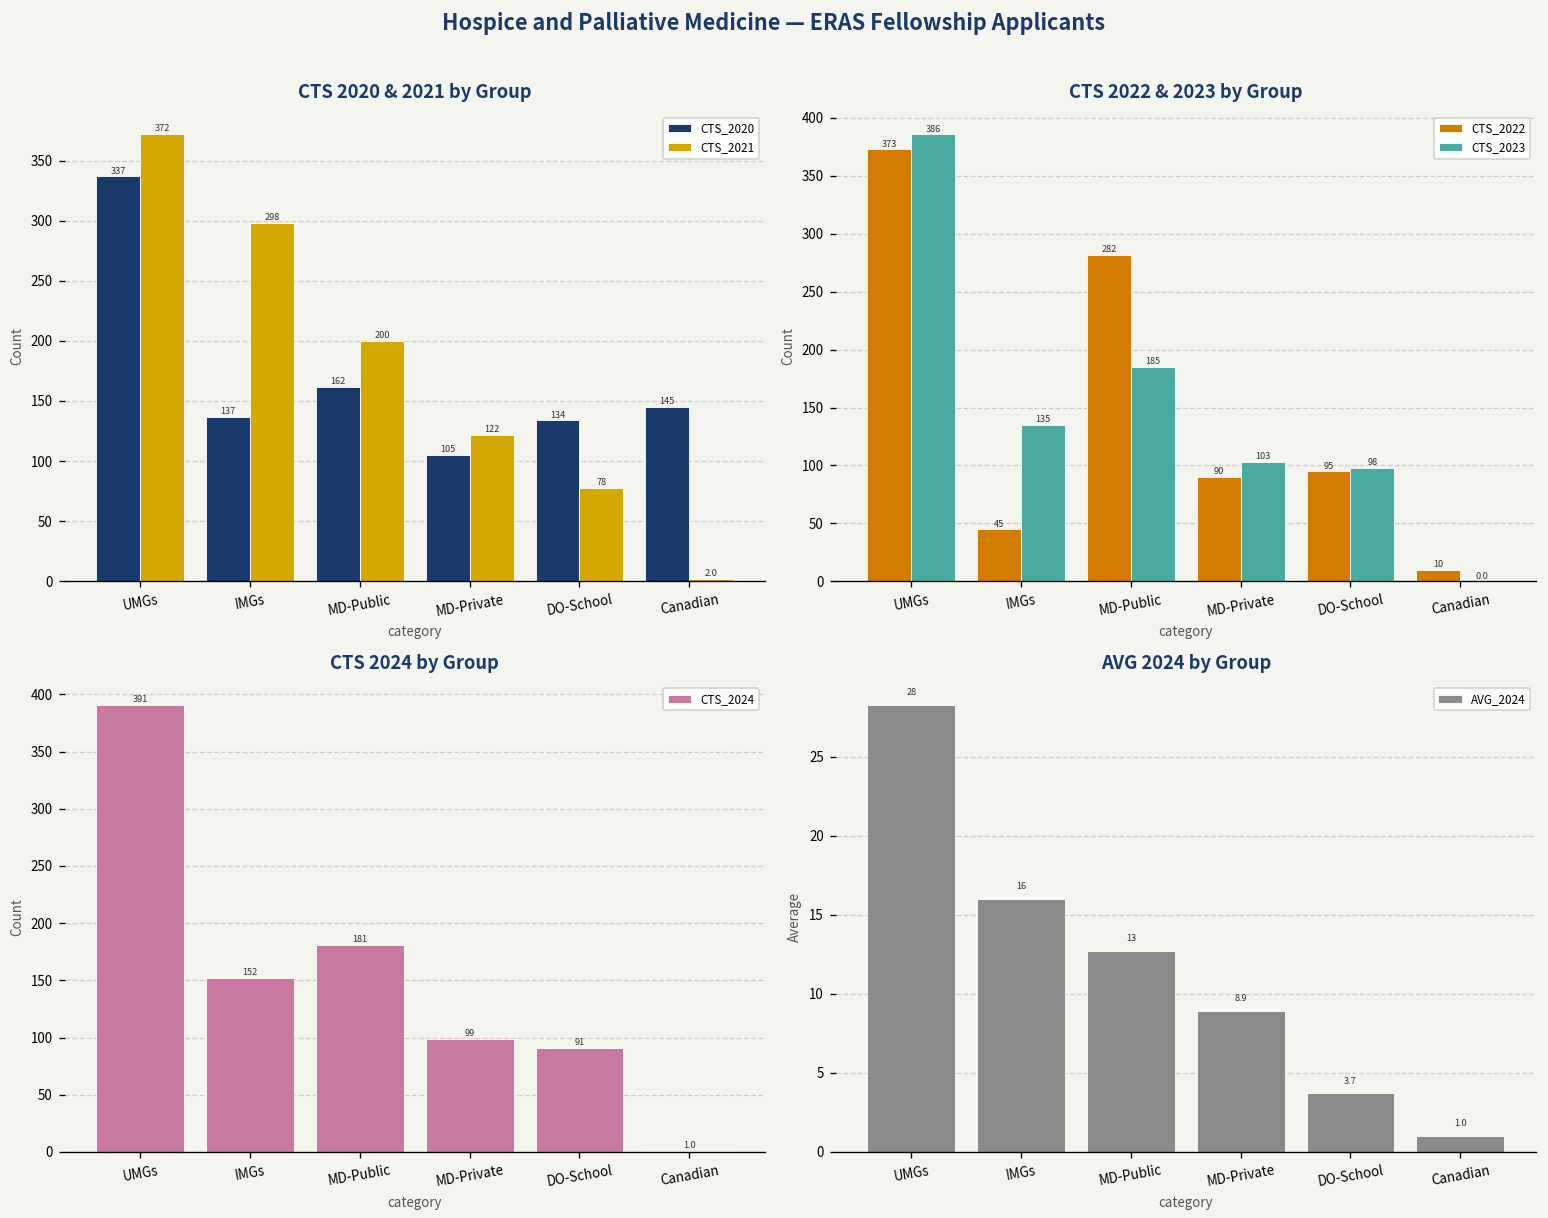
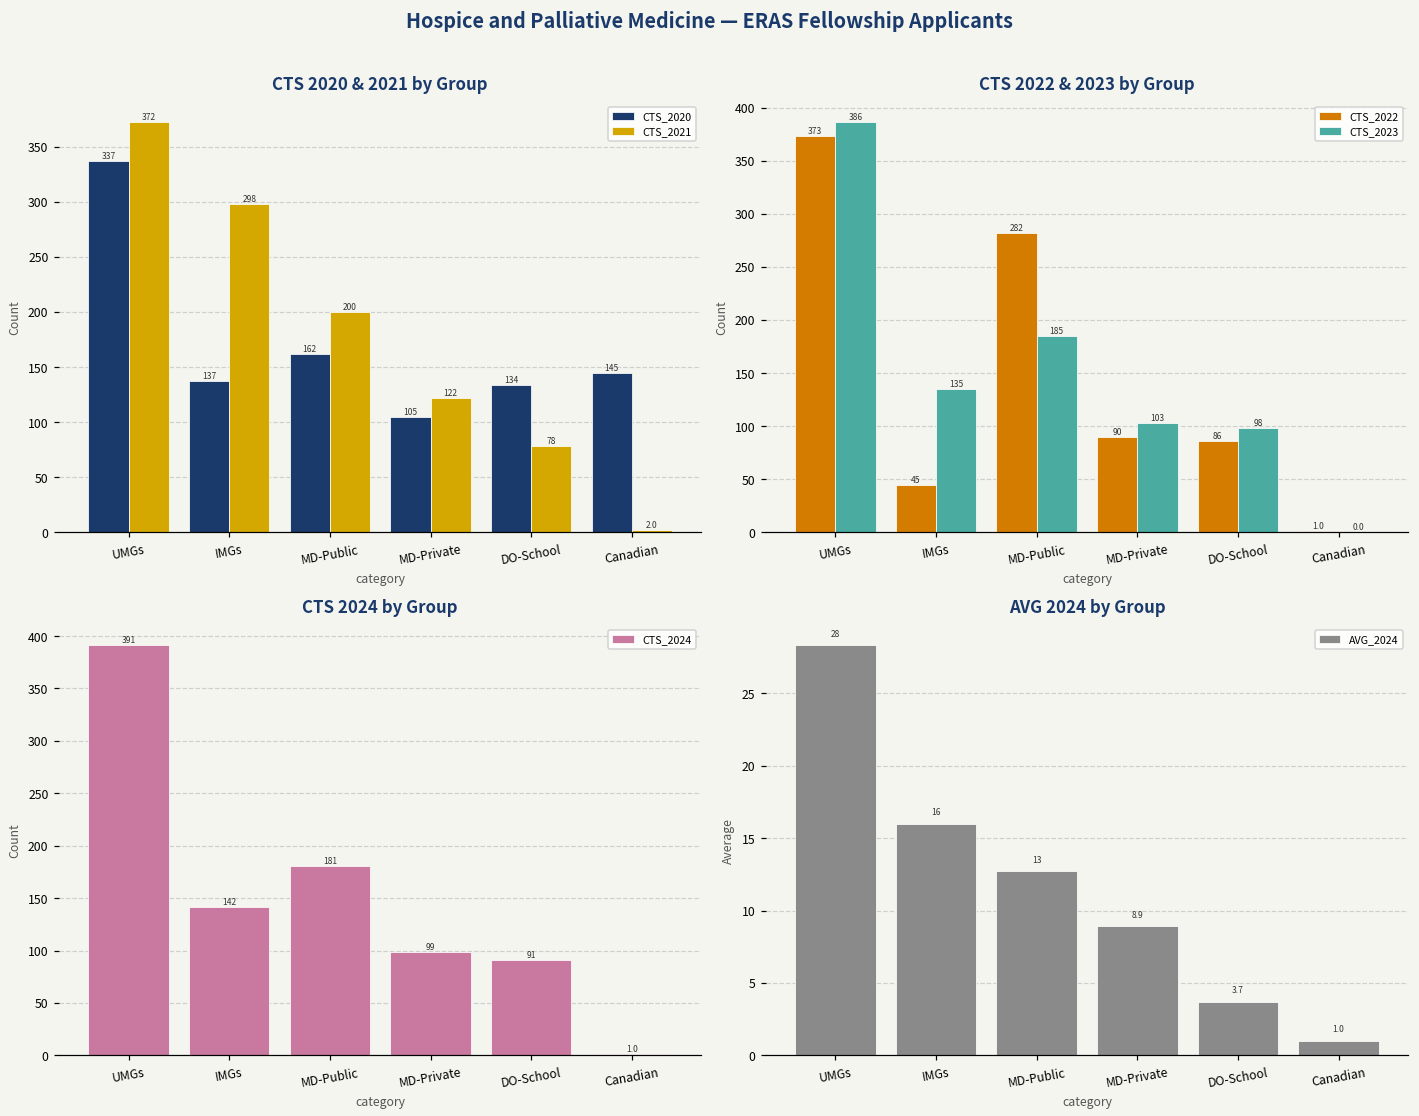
CTS 2022 & 2023 by Group, CTS_2022, DO-School: 95 -> 86
CTS 2022 & 2023 by Group, CTS_2022, Canadian: 10 -> 1.0
CTS 2024 by Group, IMGs: 152 -> 142
